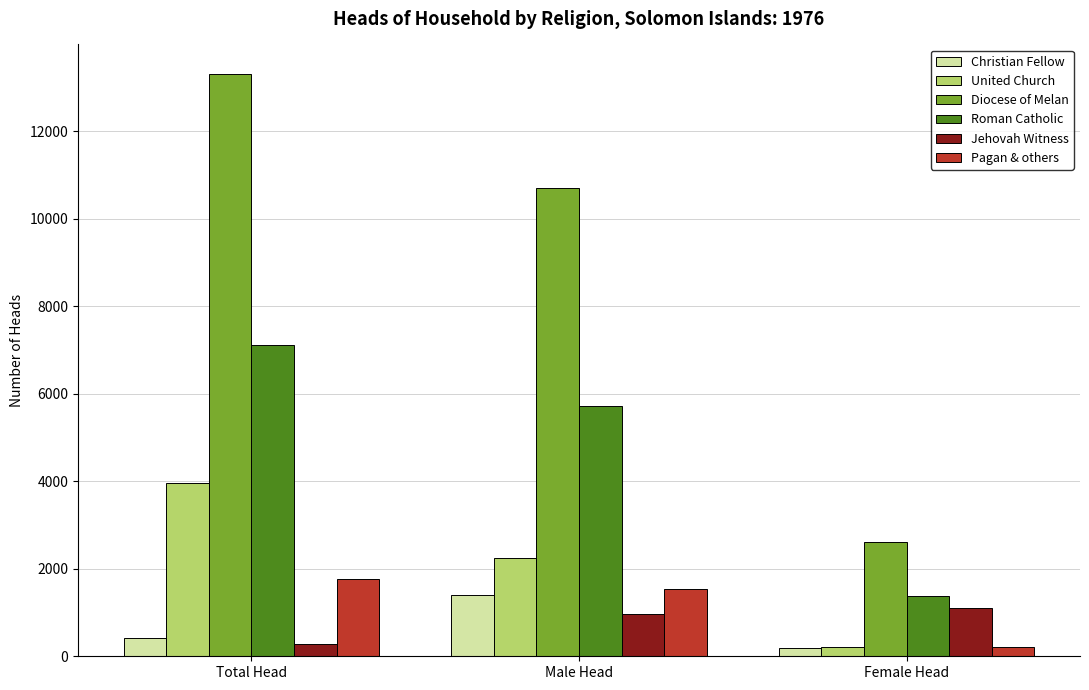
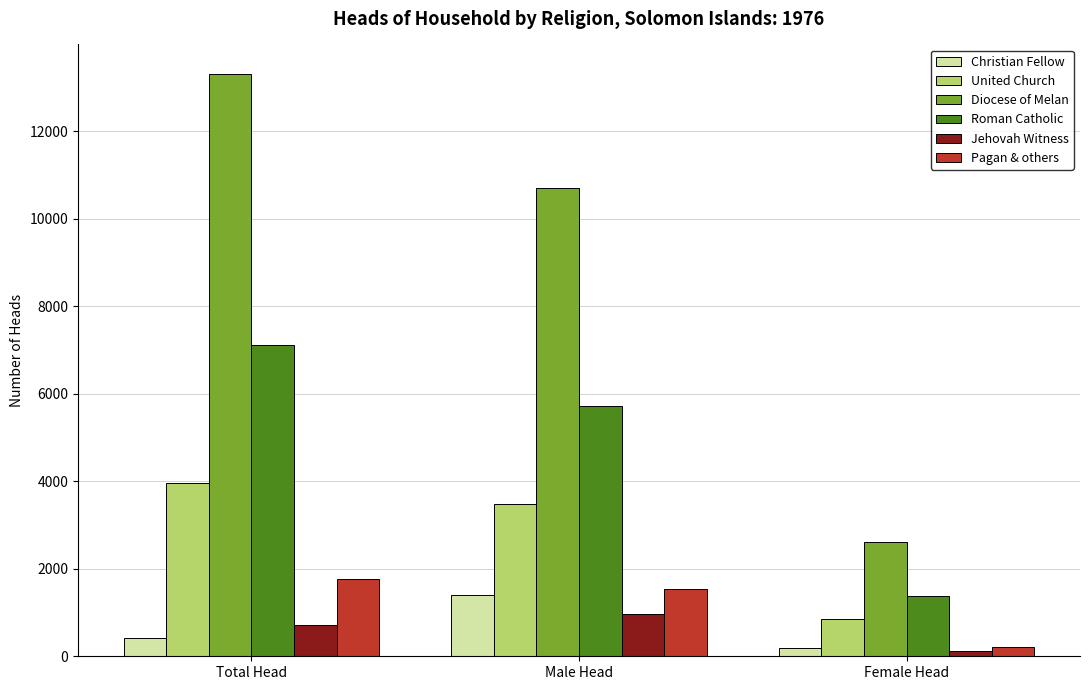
Jehovah Witness, Total Head: 300 -> 700
United Church, Male Head: 2200 -> 3500
United Church, Female Head: 200 -> 900
Jehovah Witness, Female Head: 1100 -> 100
